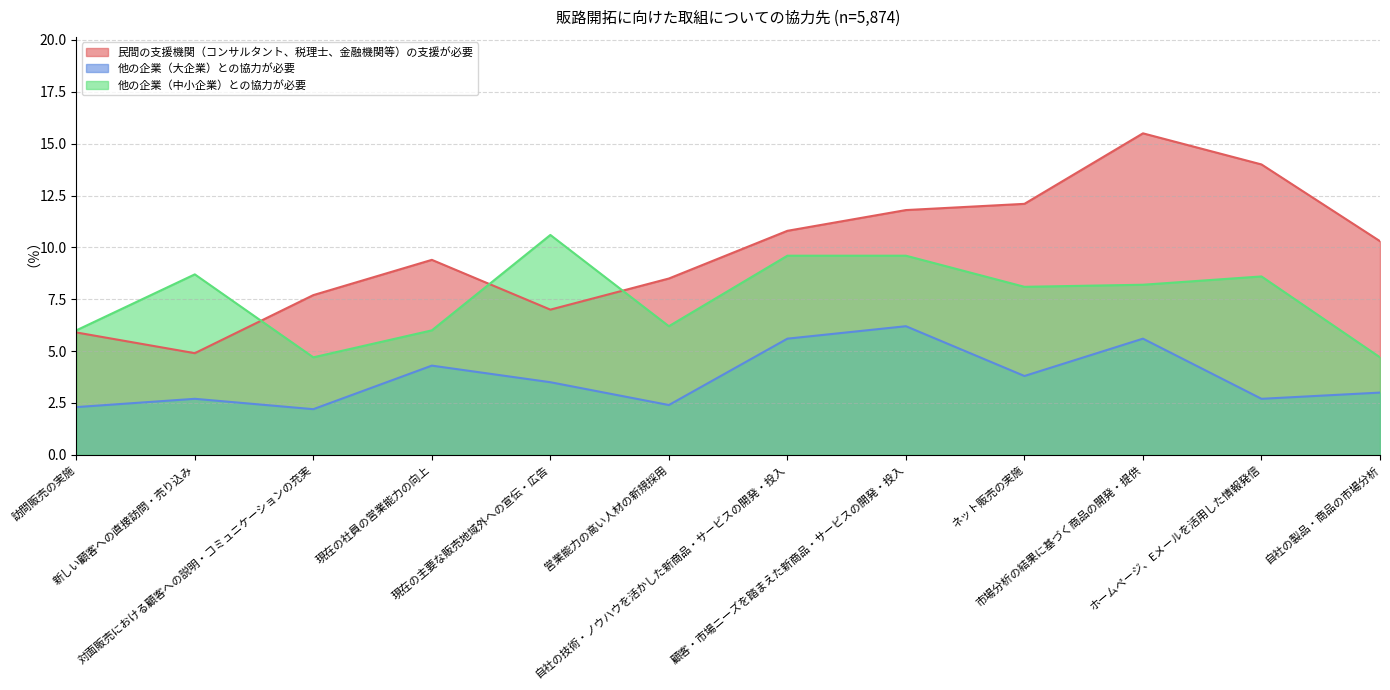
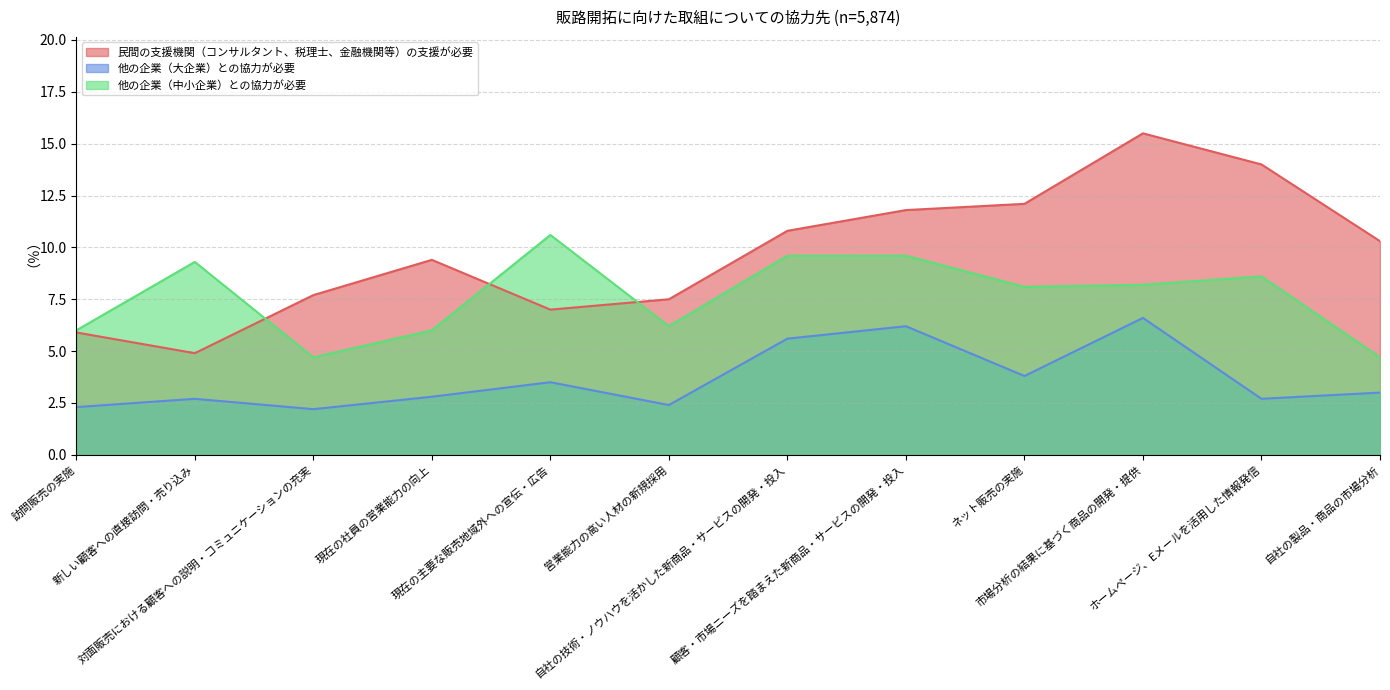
他の企業（中小企業）との協力が必要, 新しい顧客への直接訪問・売り込み: 8.7 -> 9.3
他の企業（大企業）との協力が必要, 現在の社員の営業能力の向上: 4.3 -> 2.8
民間の支援機関（コンサルタント、税理士、金融機関等）の支援が必要, 営業能力の高い人材の新規採用: 8.5 -> 7.5
他の企業（大企業）との協力が必要, 市場分析の結果に基づく商品の開発・提供: 5.6 -> 6.6
